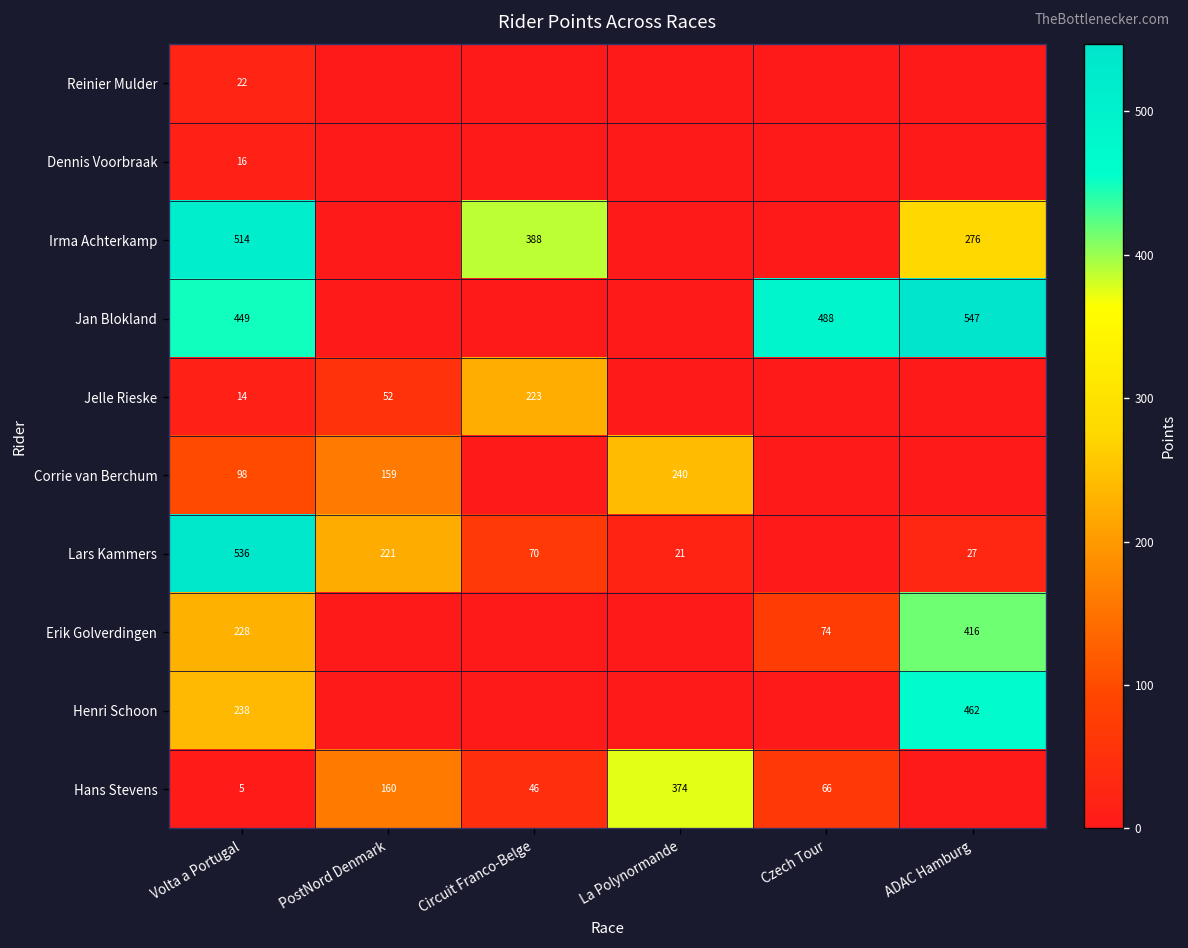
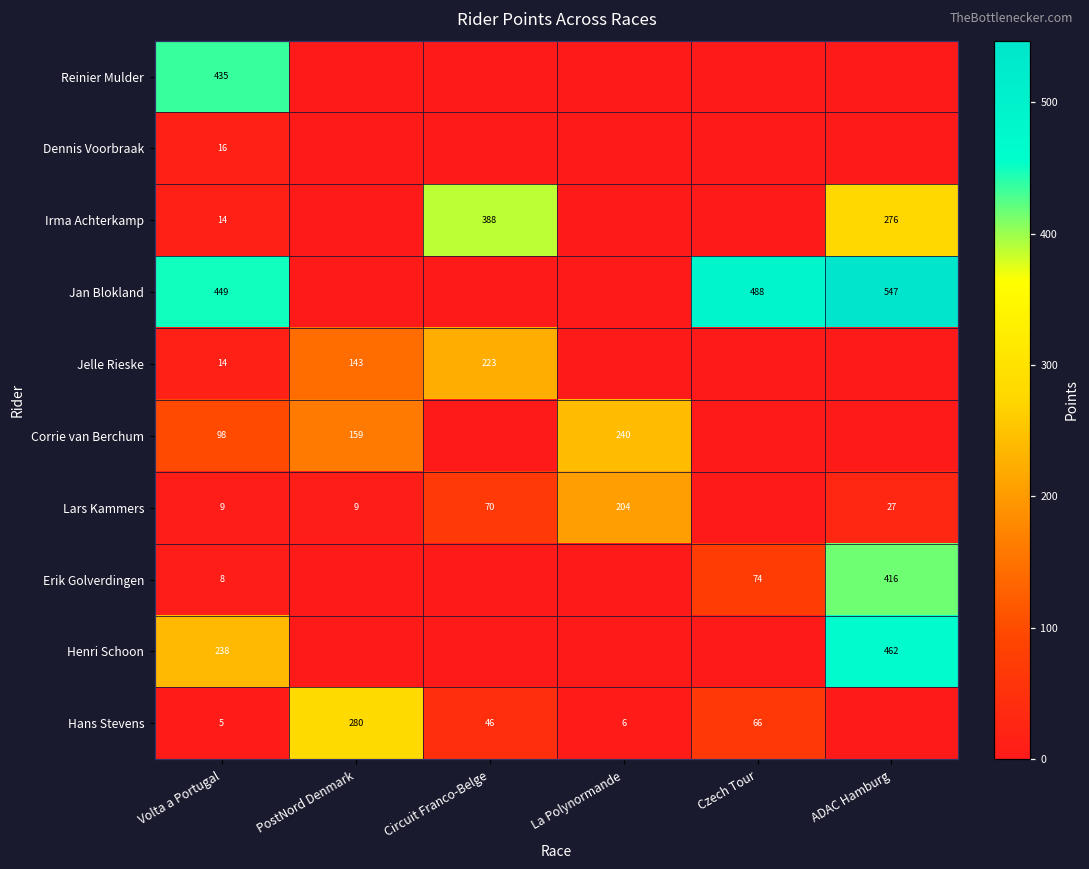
Reinier Mulder, Volta a Portugal: 22 -> 435
Irma Achterkamp, Volta a Portugal: 514 -> 14
Jelle Rieske, PostNord Denmark: 52 -> 143
Lars Kammers, Volta a Portugal: 536 -> 9
Lars Kammers, PostNord Denmark: 221 -> 9
Lars Kammers, La Polynormande: 21 -> 204
Erik Golverdingen, Volta a Portugal: 228 -> 8
Hans Stevens, PostNord Denmark: 160 -> 280
Hans Stevens, La Polynormande: 374 -> 6
